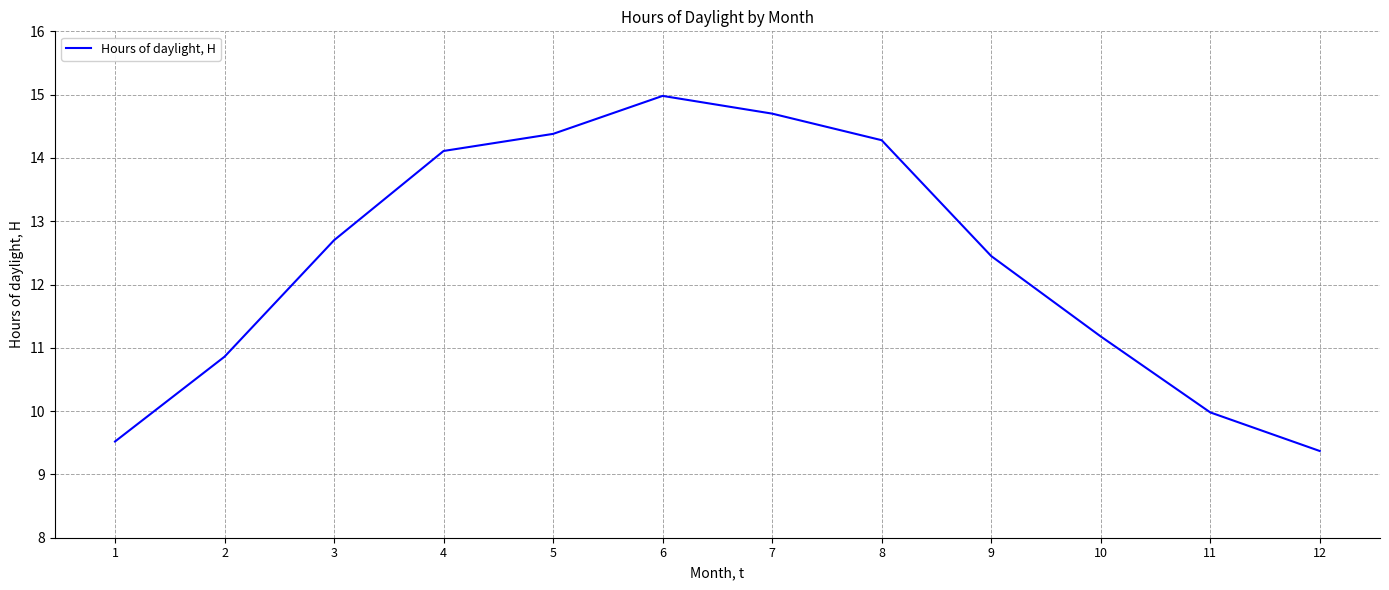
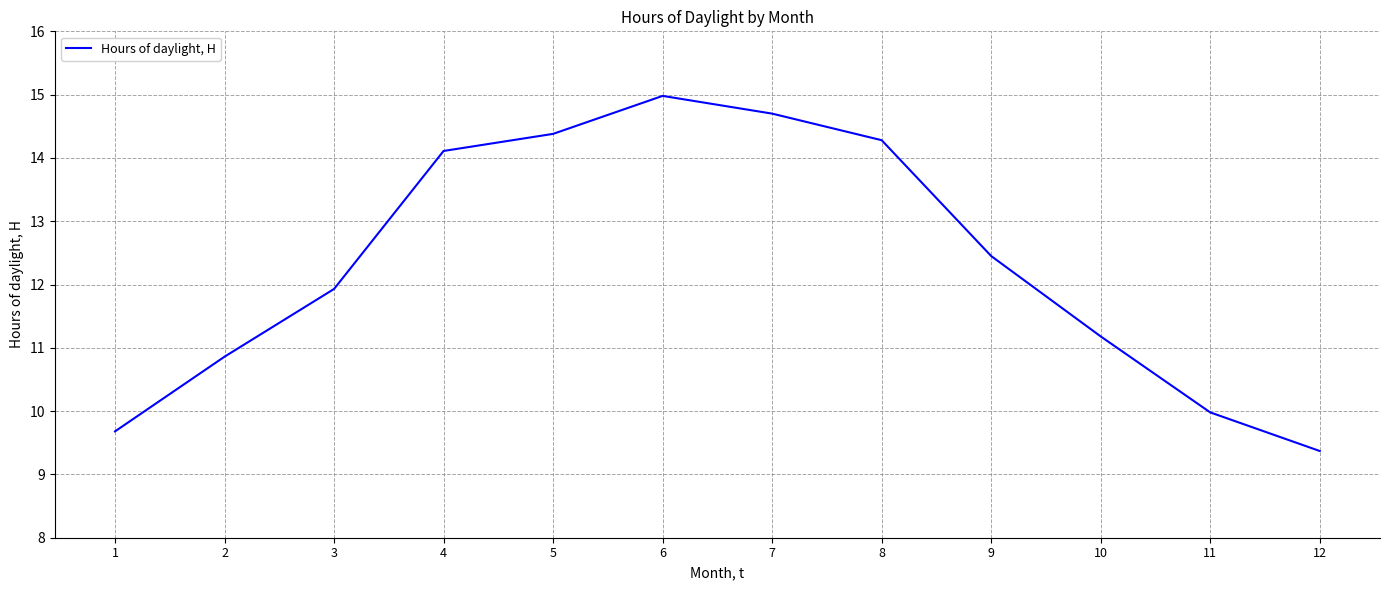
1: 9.5 -> 9.7
3: 12.7 -> 11.9
